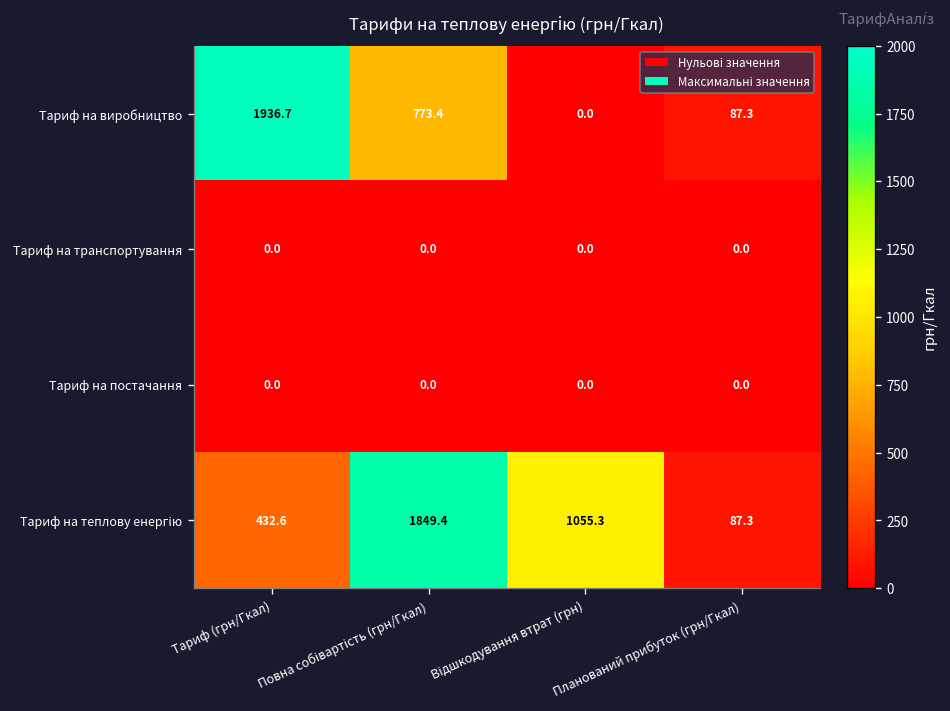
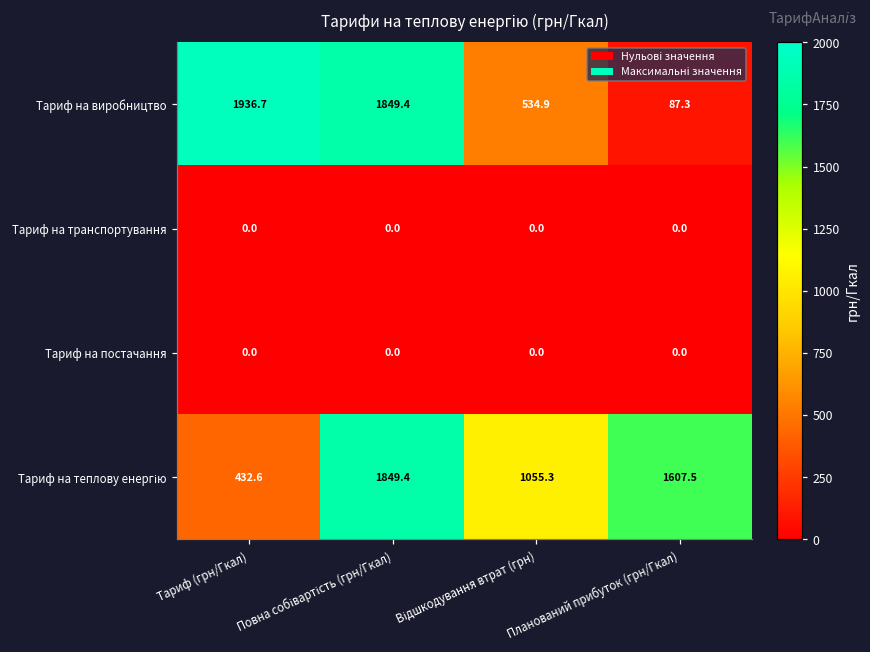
Тариф на виробництво, Повна собівартість (грн/Гкал): 773.4 -> 1849.4
Тариф на виробництво, Відшкодування втрат (грн): 0.0 -> 534.9
Тариф на теплову енергію, Планований прибуток (грн/Гкал): 87.3 -> 1607.5
